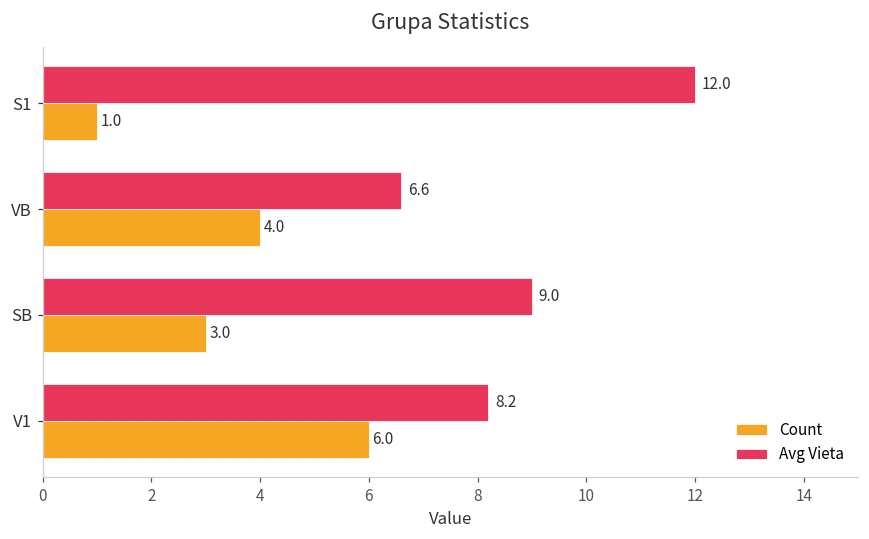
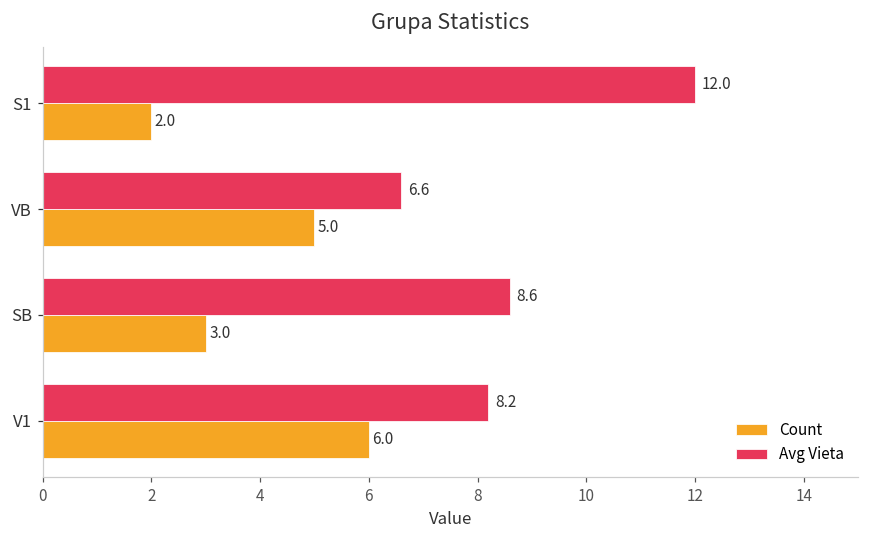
Count, S1: 1.0 -> 2.0
Count, VB: 4.0 -> 5.0
Avg Vieta, SB: 9.0 -> 8.6
